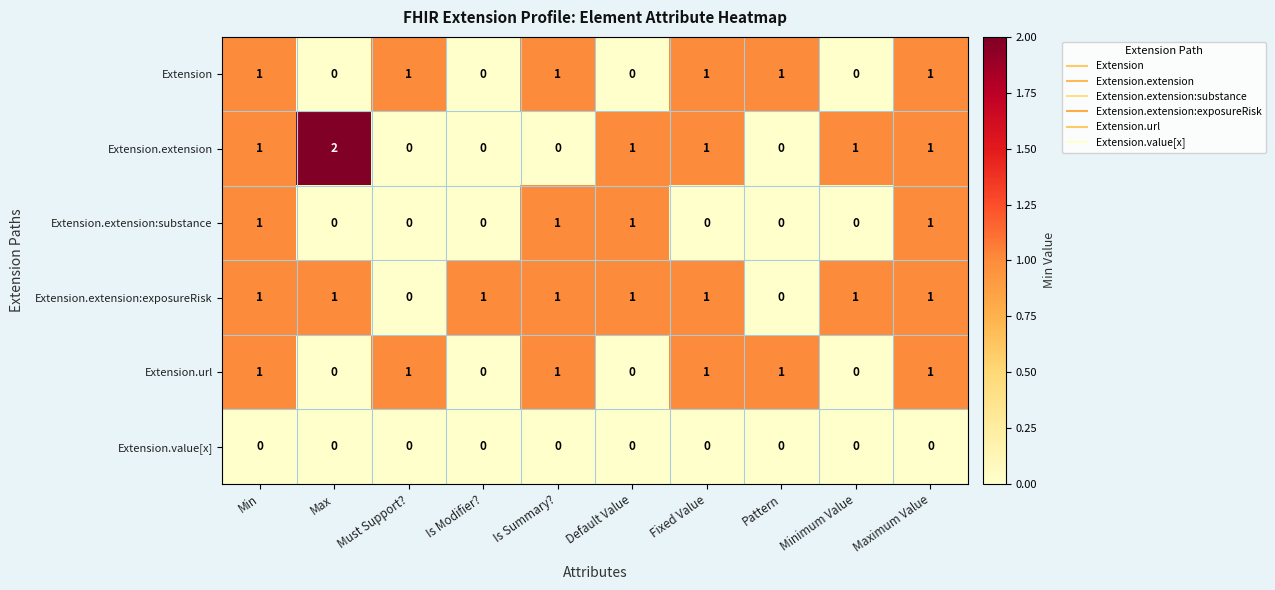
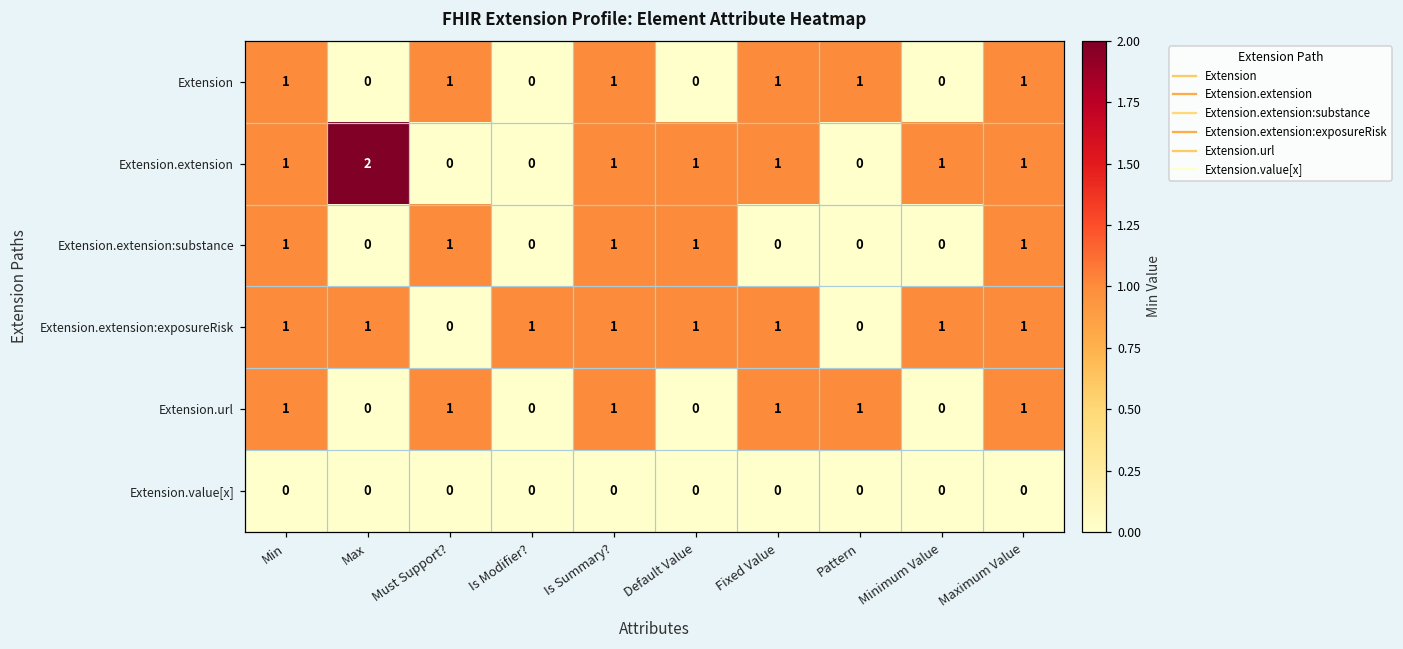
Extension.extension, Is Summary?: 0 -> 1
Extension.extension:substance, Must Support?: 0 -> 1
